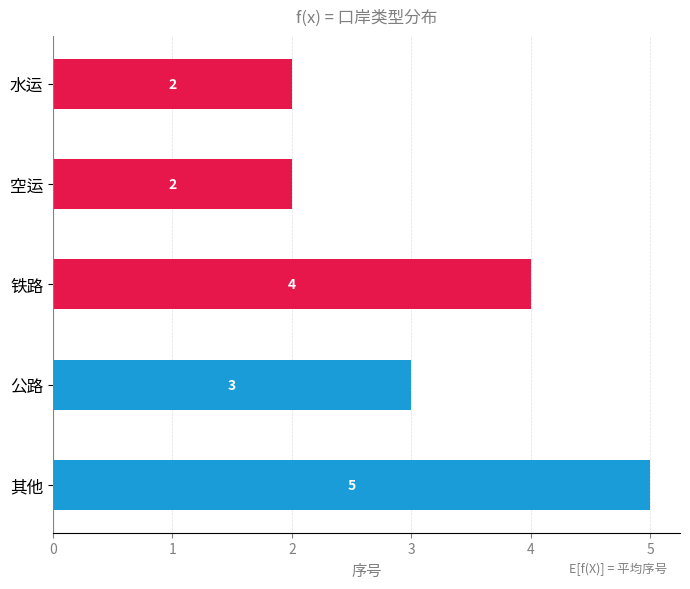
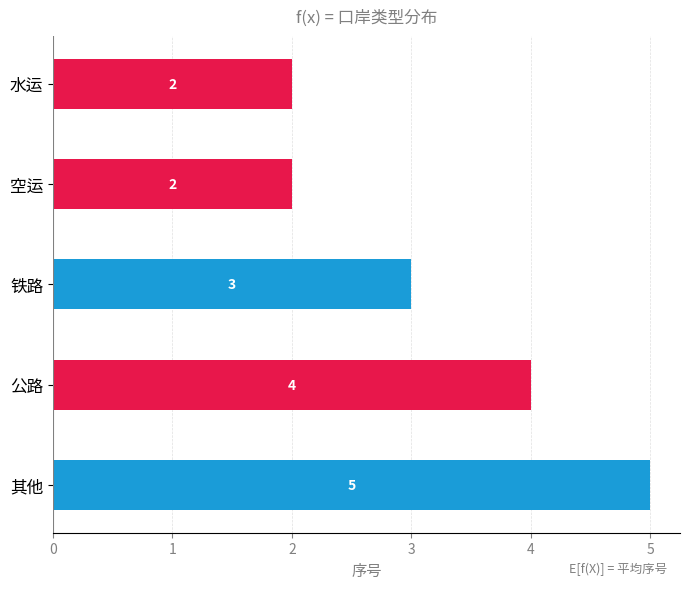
铁路: 4 -> 3
公路: 3 -> 4
